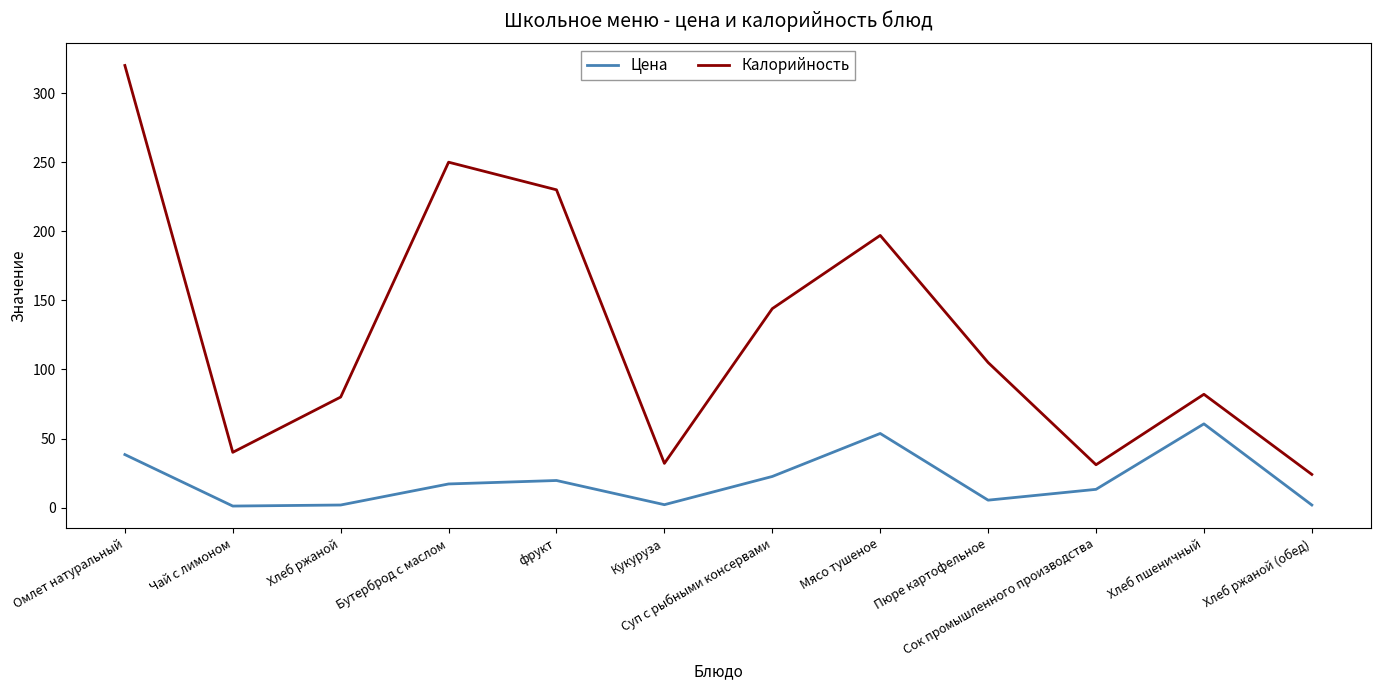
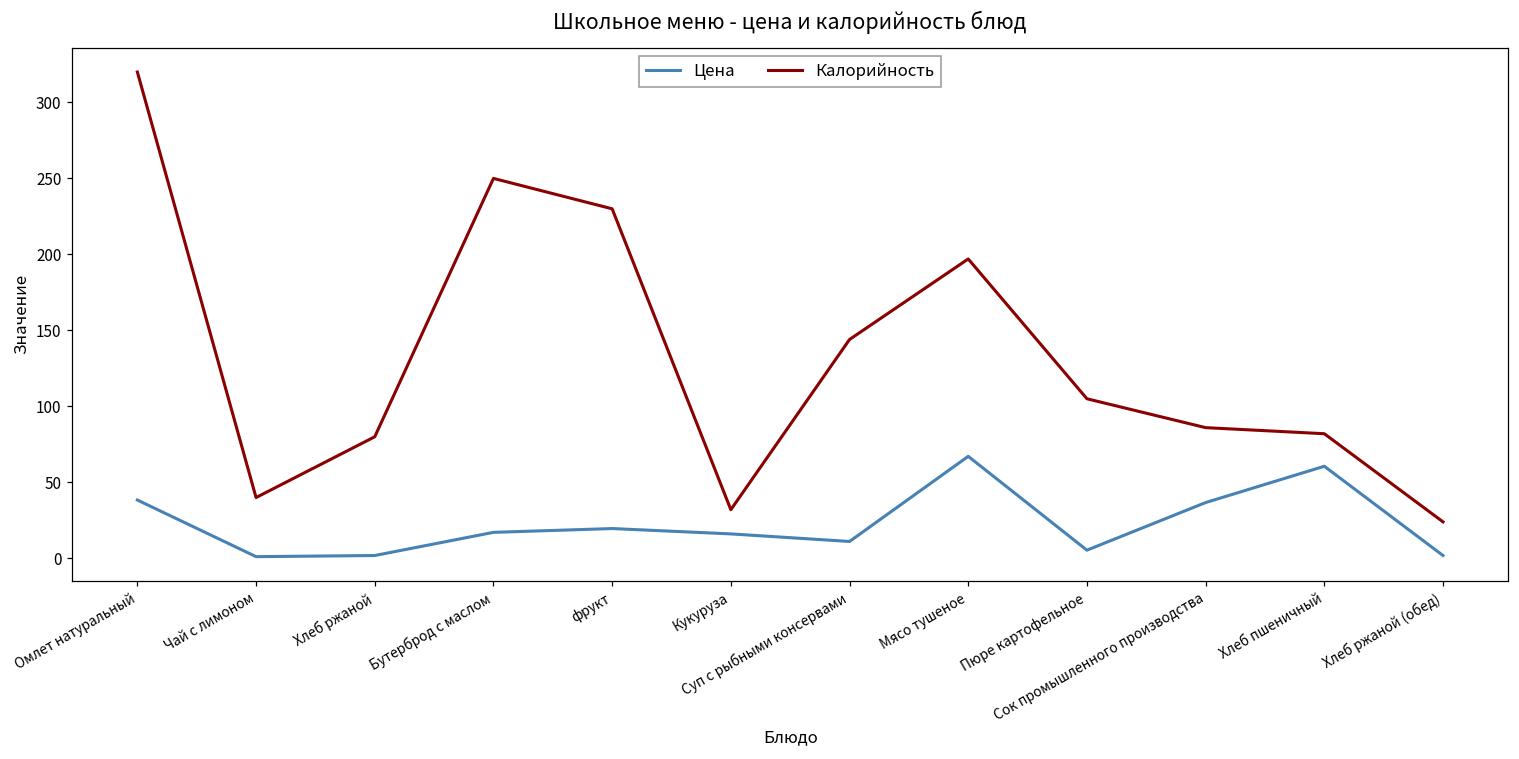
Цена, Кукуруза: 2 -> 16
Цена, Суп с рыбными консервами: 23 -> 11
Цена, Мясо тушеное: 54 -> 67
Цена, Сок промышленного производства: 13 -> 37
Калорийность, Сок промышленного производства: 31 -> 86
